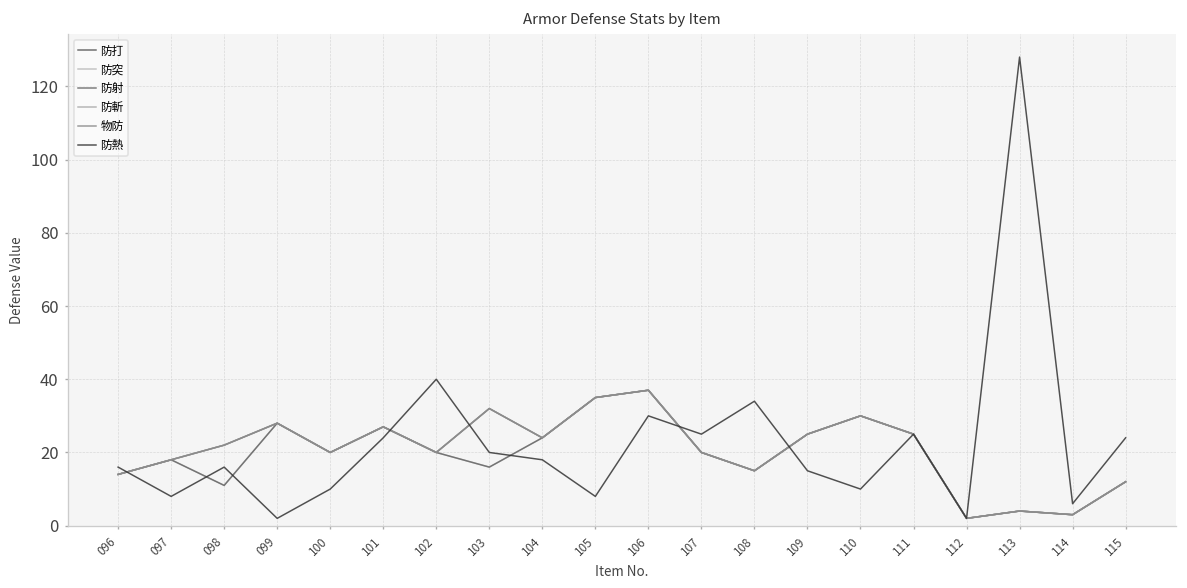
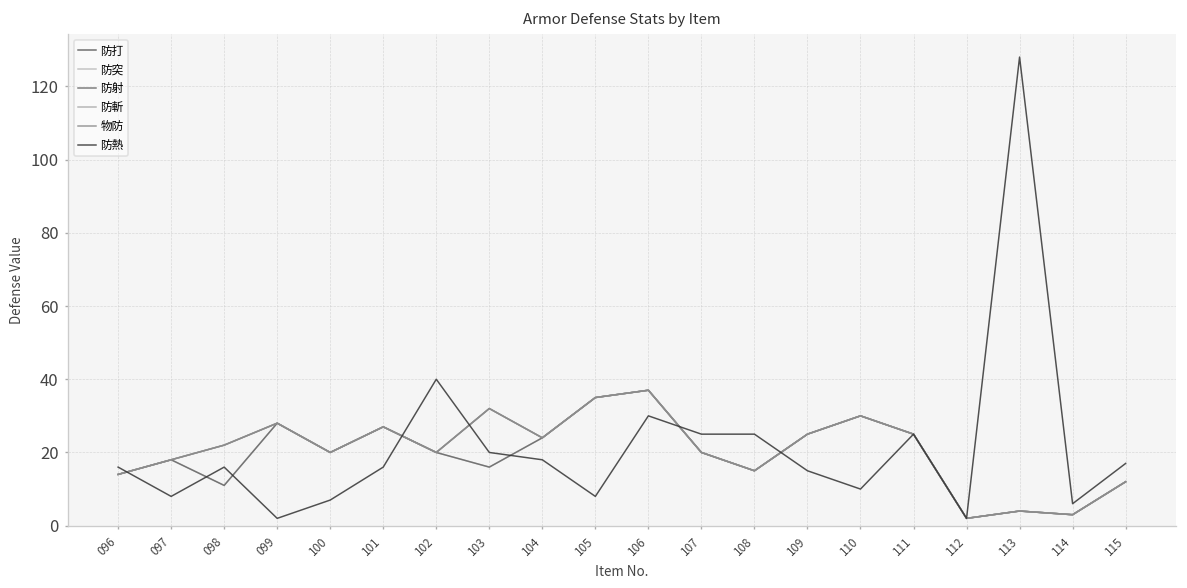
防熱, 100: 10 -> 7
防熱, 101: 24 -> 16
防熱, 108: 34 -> 25
防熱, 115: 24 -> 17
